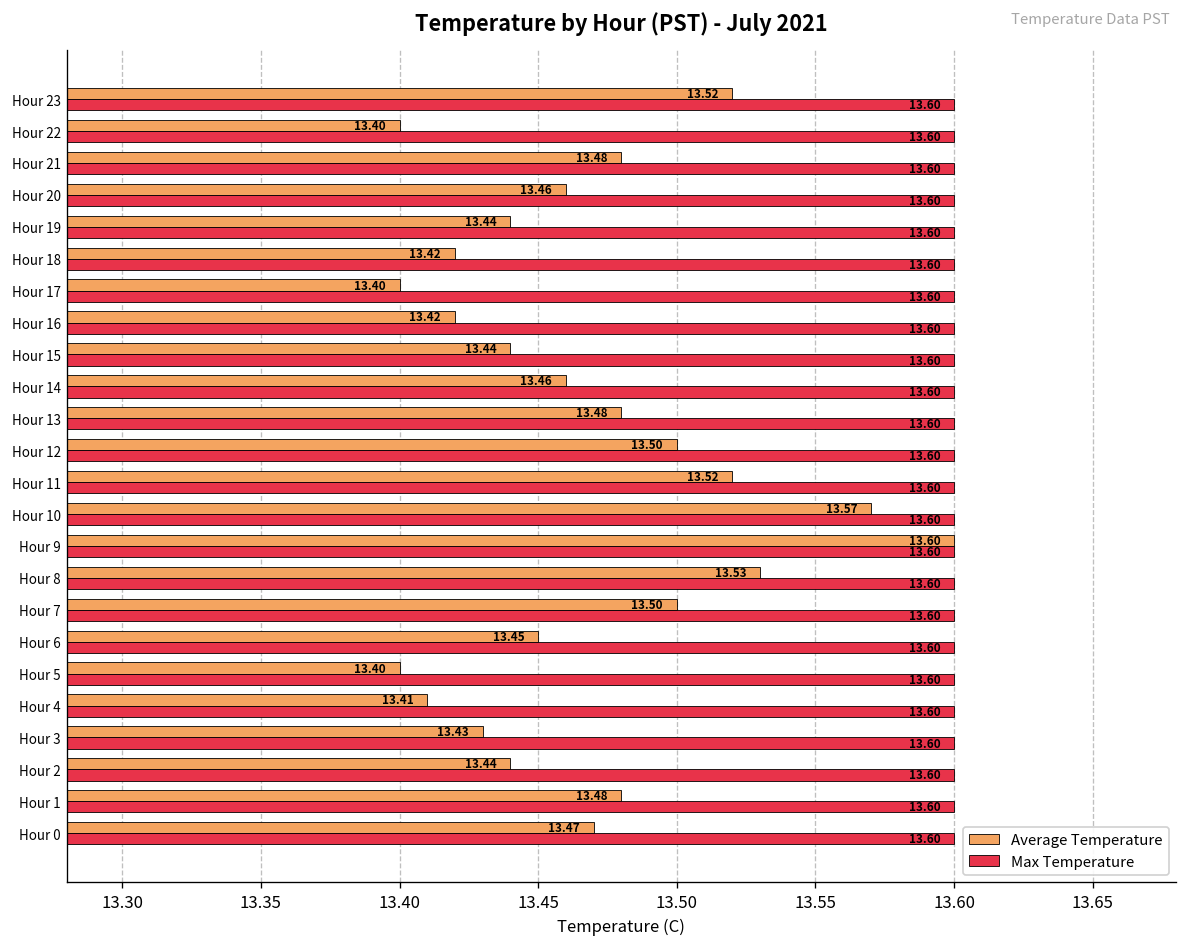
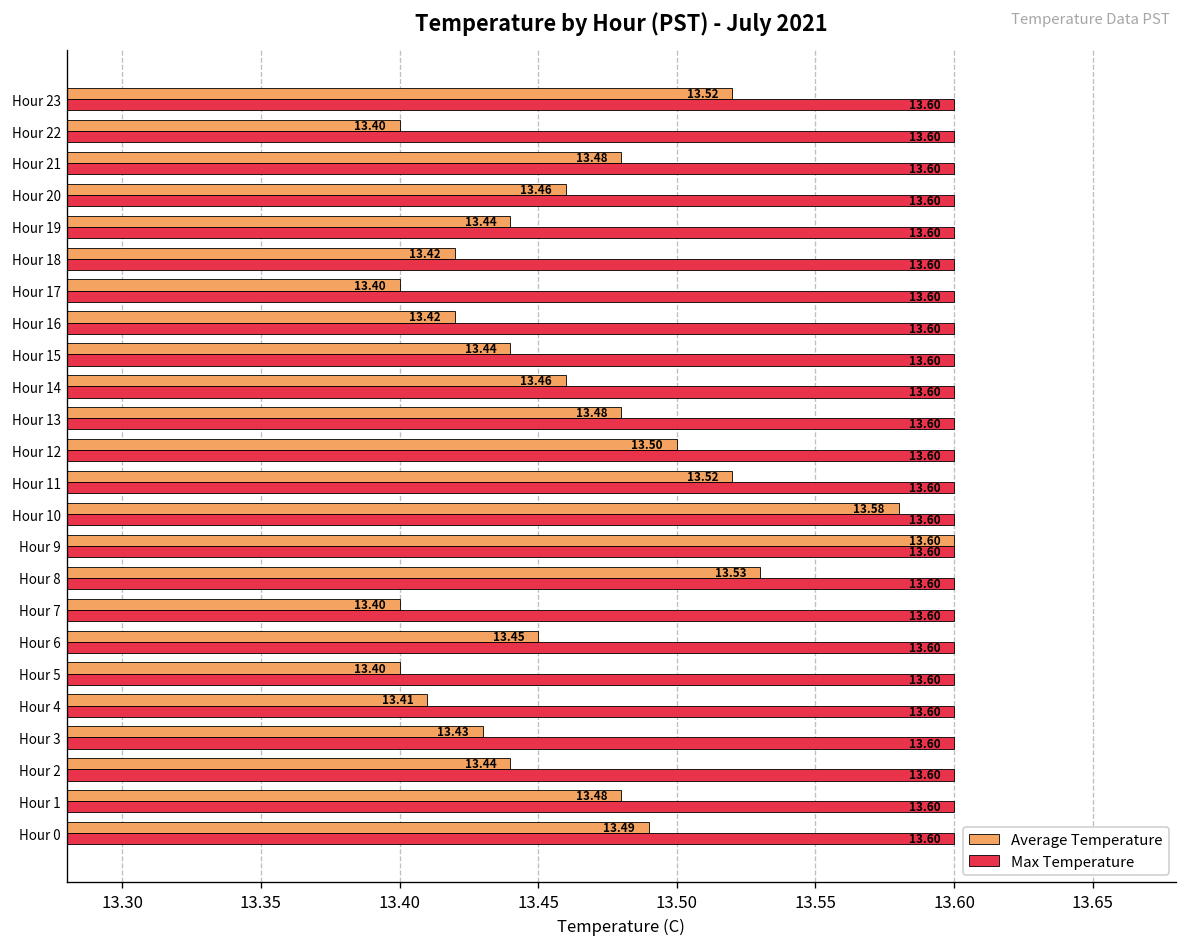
Average Temperature, Hour 10: 13.57 -> 13.58
Average Temperature, Hour 7: 13.50 -> 13.40
Average Temperature, Hour 0: 13.47 -> 13.49
